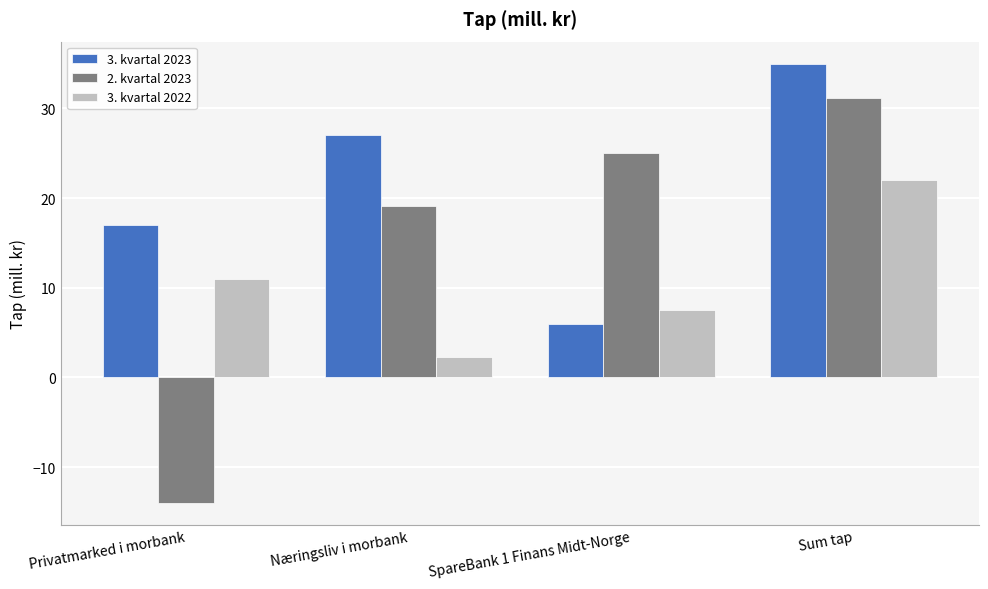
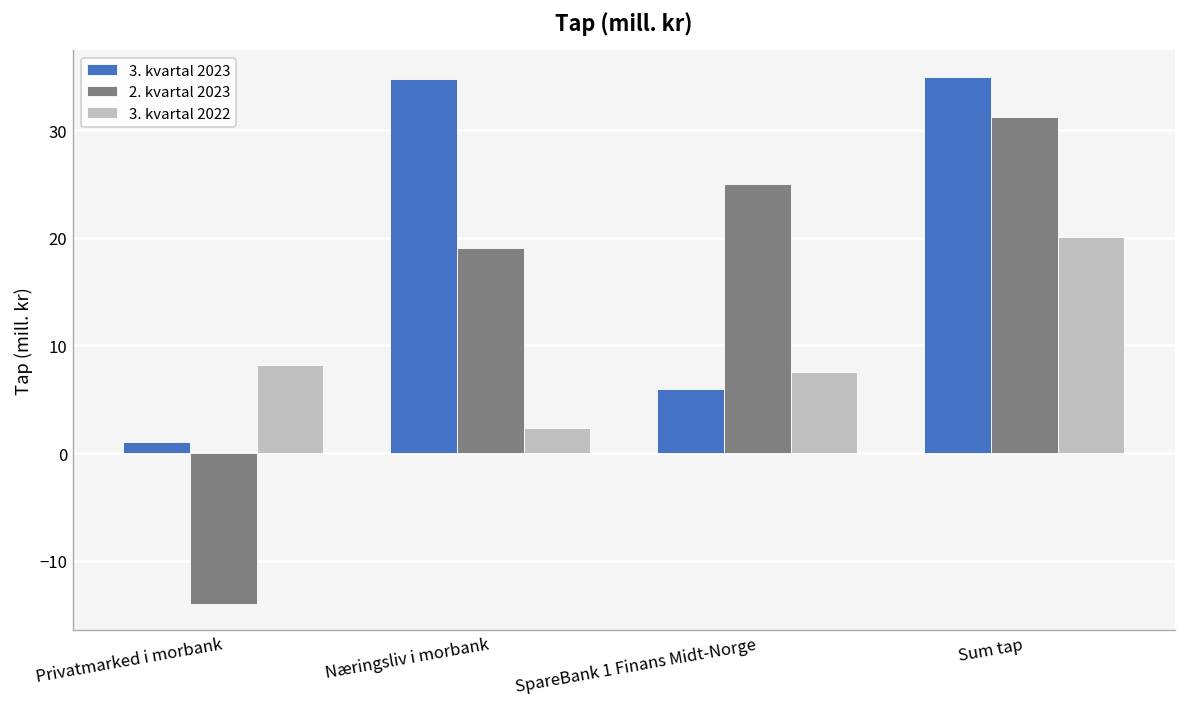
3. kvartal 2023, Privatmarked i morbank: 17 -> 1
3. kvartal 2022, Privatmarked i morbank: 11 -> 8
3. kvartal 2023, Næringsliv i morbank: 27 -> 35
3. kvartal 2022, Sum tap: 22 -> 20
